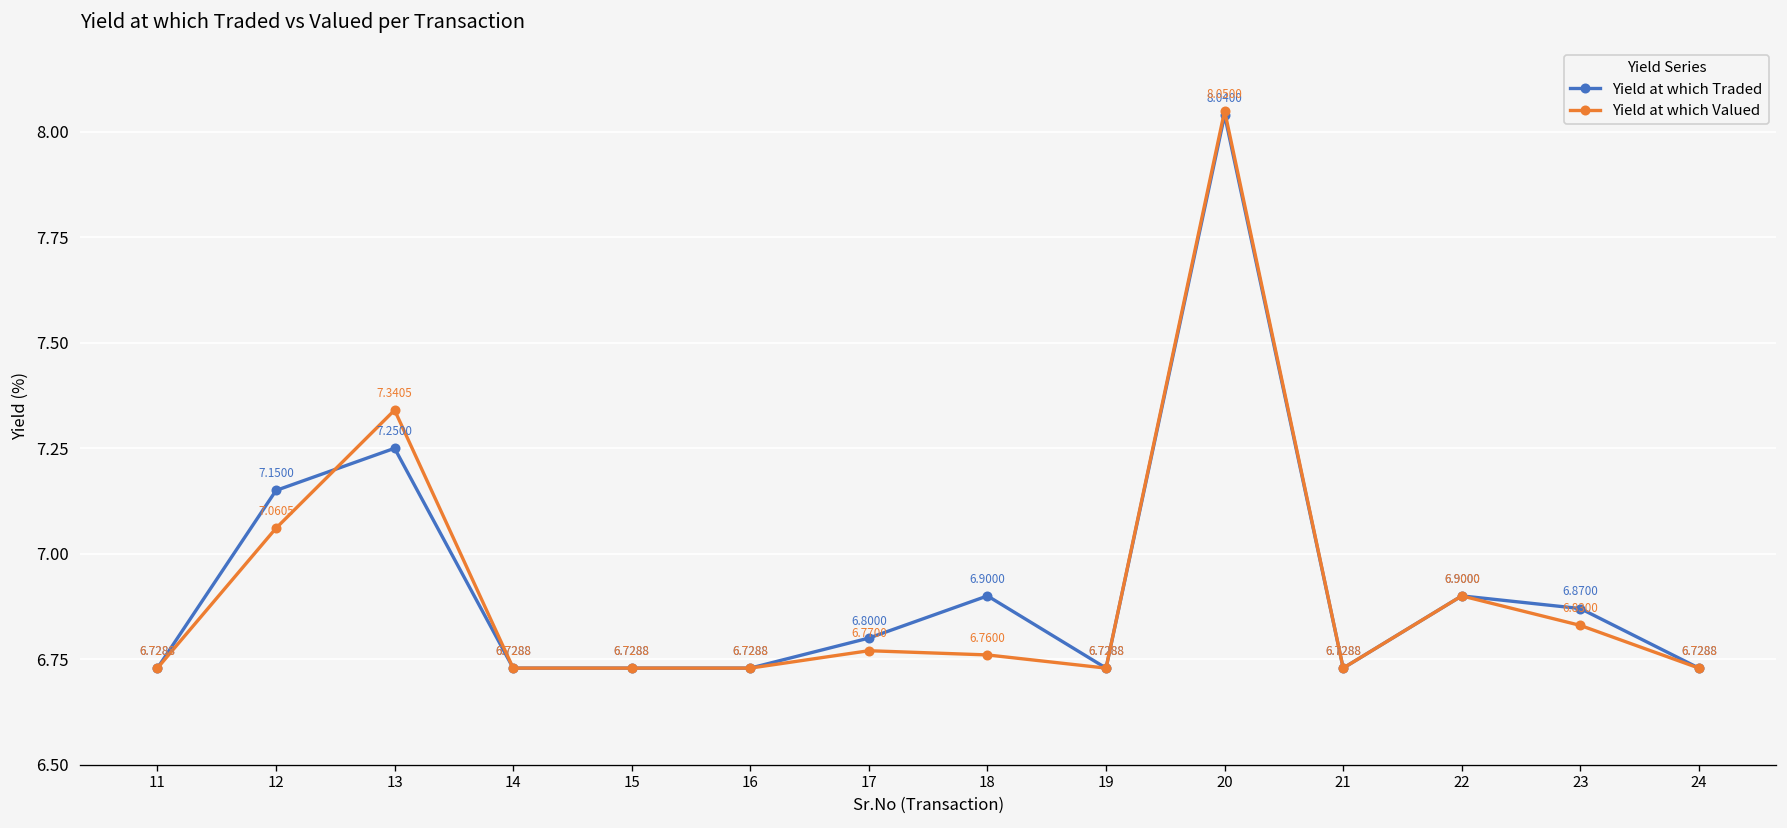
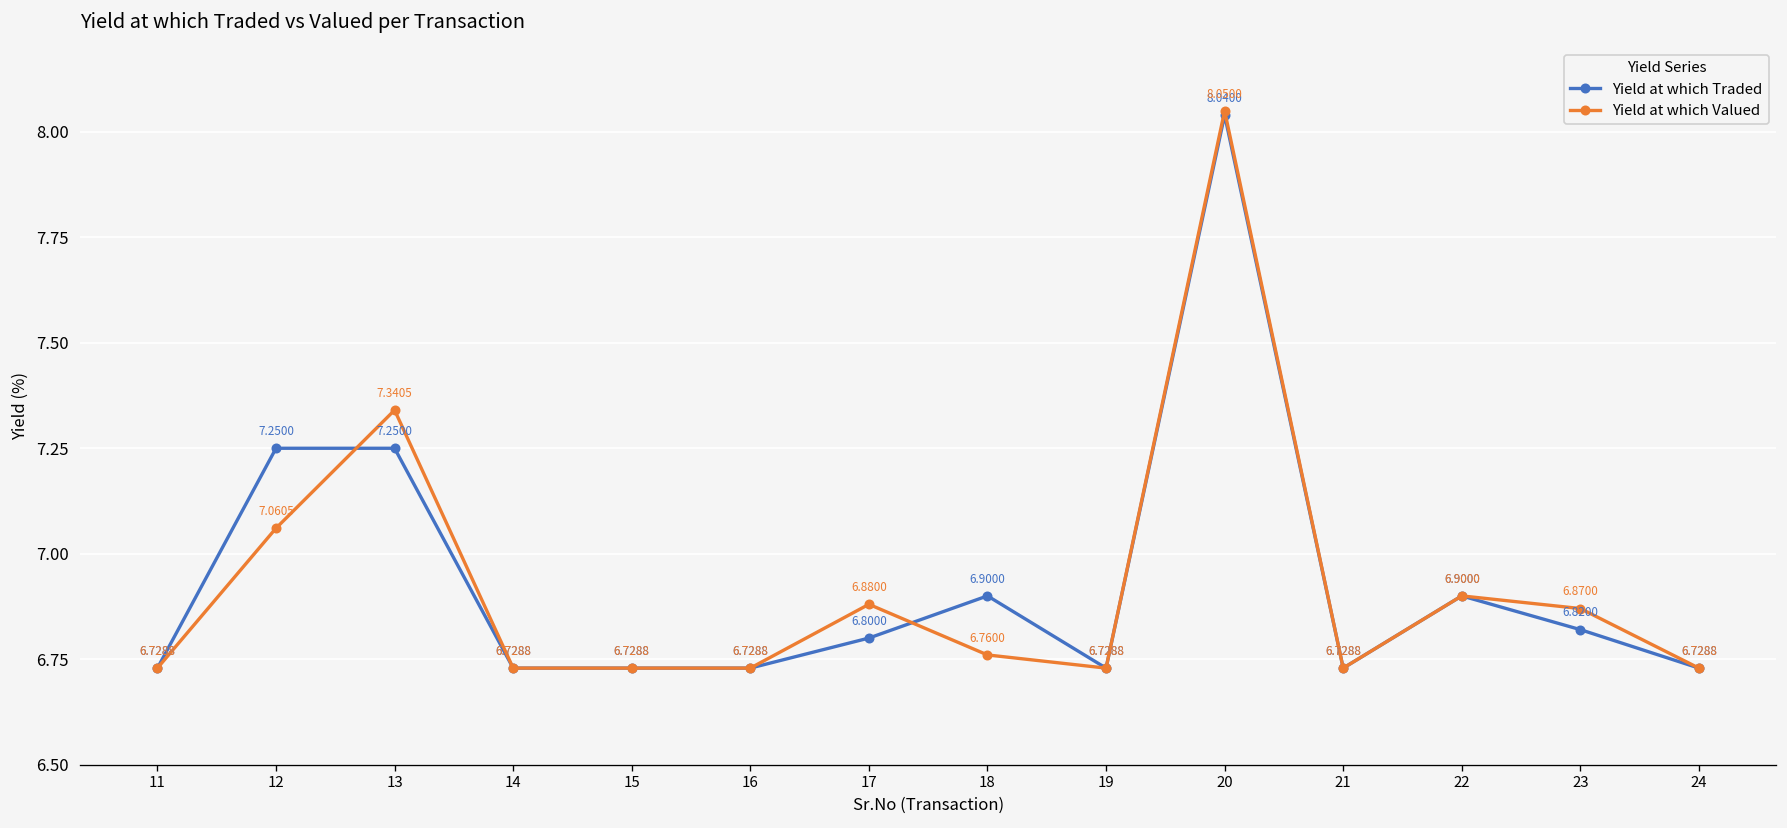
Yield at which Traded, 12: 7.1500 -> 7.2500
Yield at which Valued, 17: 6.7700 -> 6.8800
Yield at which Traded, 23: 6.8700 -> 6.8200
Yield at which Valued, 23: 6.8300 -> 6.8700
